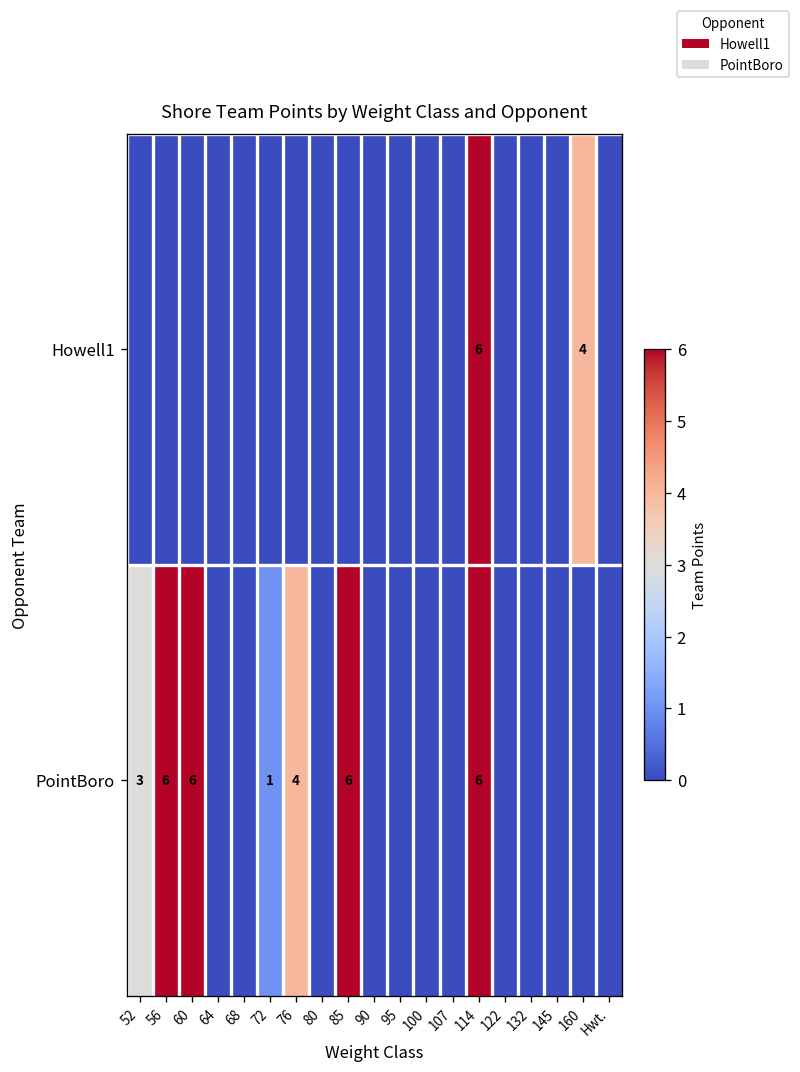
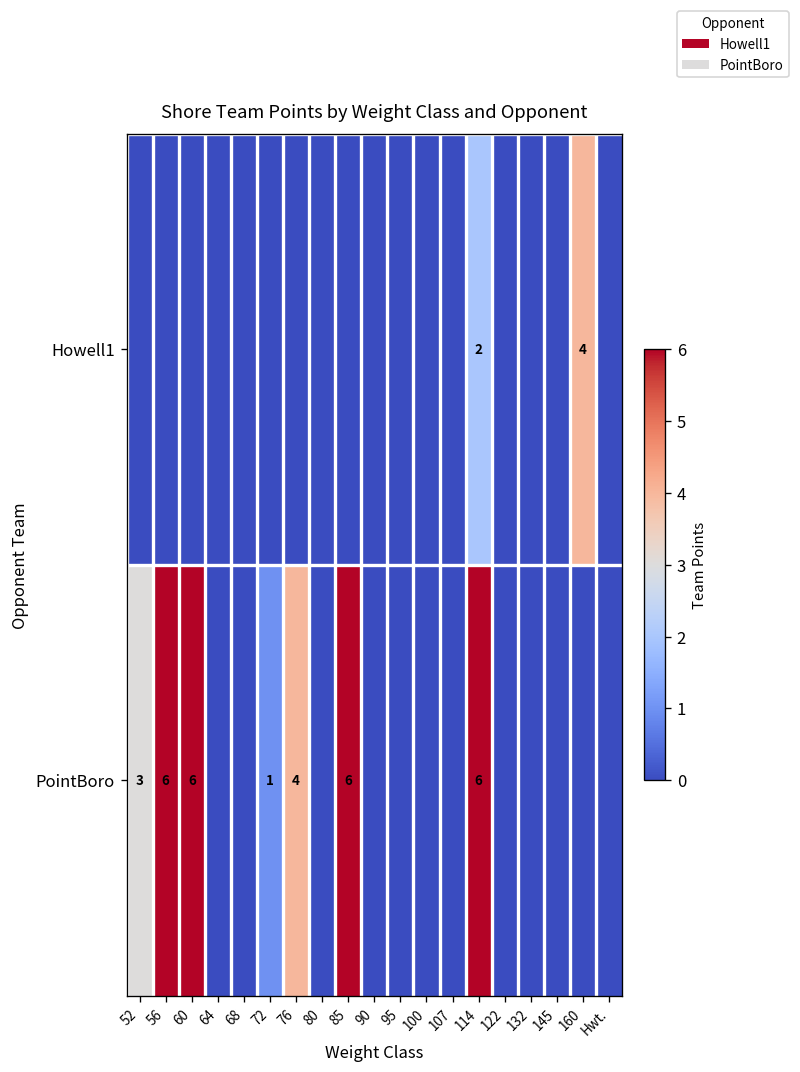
Howell1, 114: 6 -> 2
